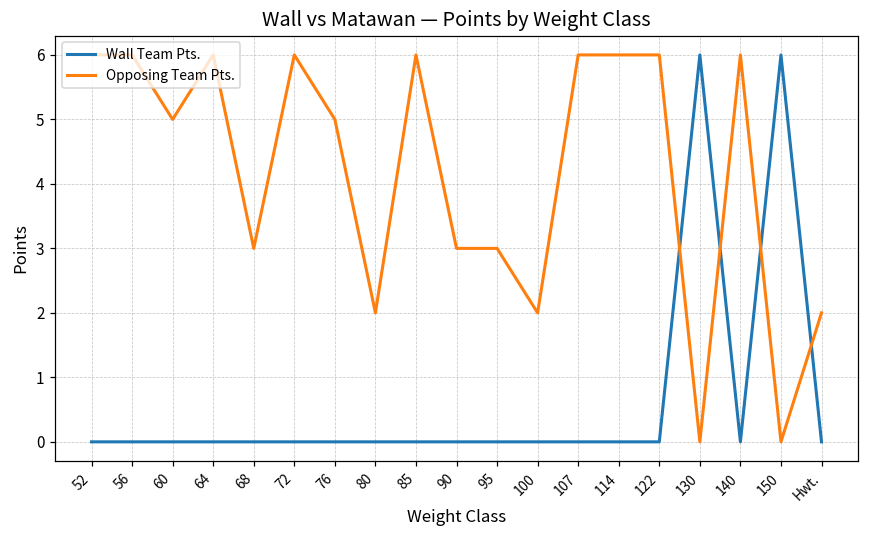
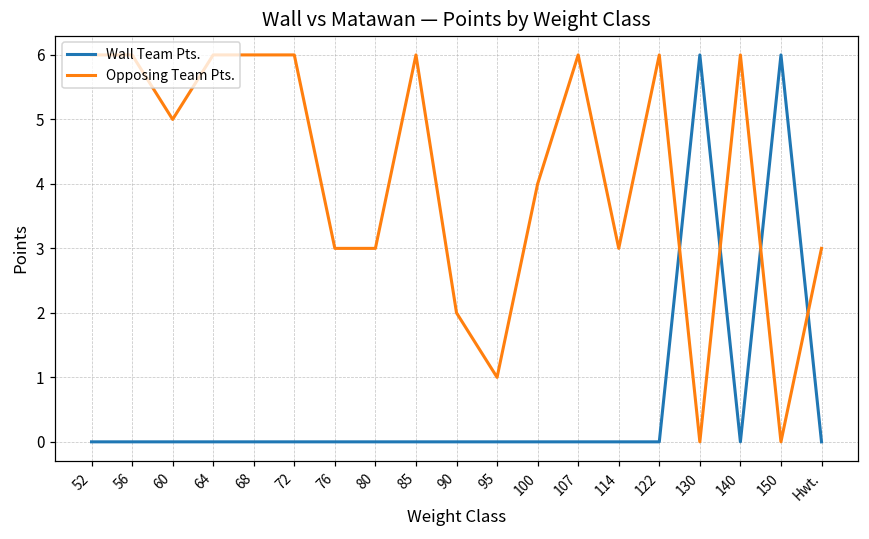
Opposing Team Pts., 68: 3 -> 6
Opposing Team Pts., 76: 5 -> 3
Opposing Team Pts., 80: 2 -> 3
Opposing Team Pts., 90: 3 -> 2
Opposing Team Pts., 95: 3 -> 1
Opposing Team Pts., 100: 2 -> 4
Opposing Team Pts., 114: 6 -> 3
Opposing Team Pts., Hwt.: 2 -> 3
